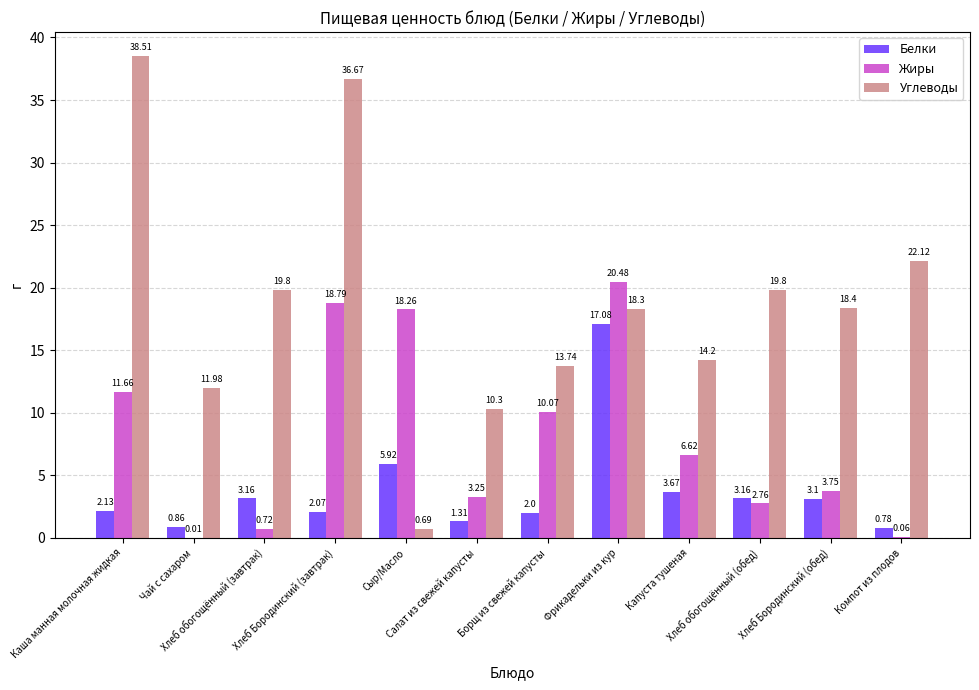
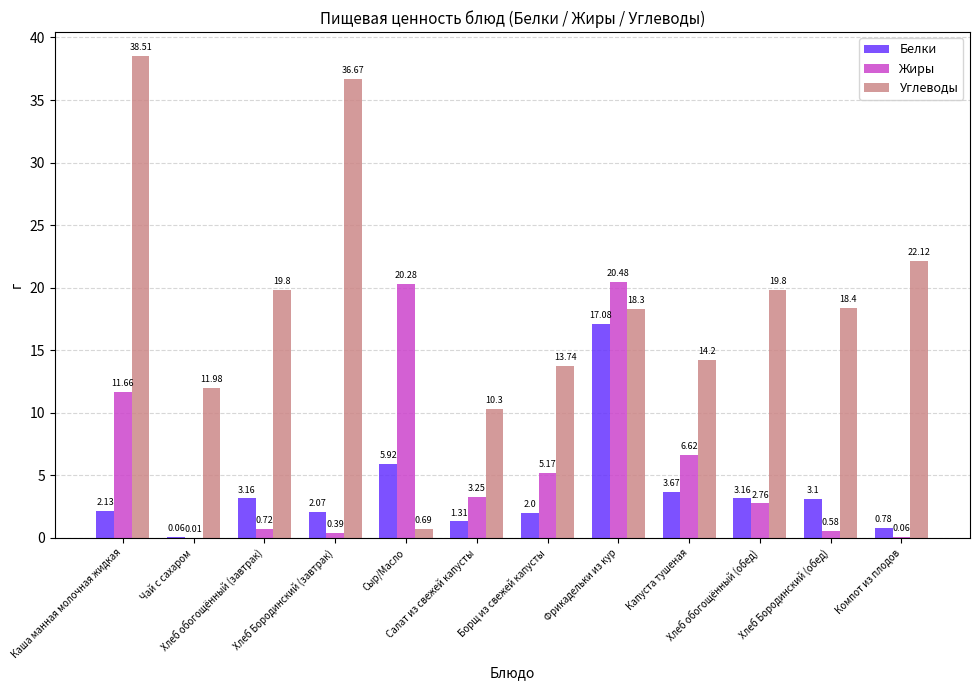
Белки, Чай с сахаром: 0.86 -> 0.06
Жиры, Хлеб Бородинский (завтрак): 18.79 -> 0.39
Жиры, Сыр/Масло: 18.26 -> 20.28
Жиры, Борщ из свежей капусты: 10.07 -> 5.17
Жиры, Хлеб Бородинский (обед): 3.75 -> 0.58
